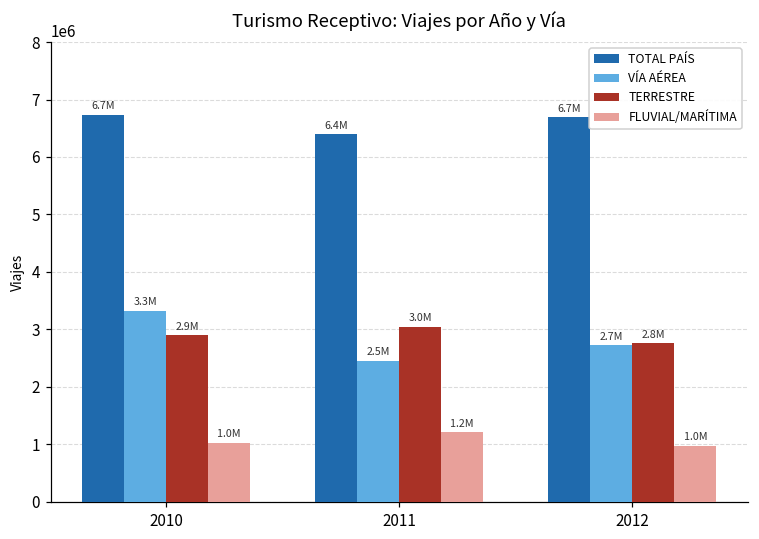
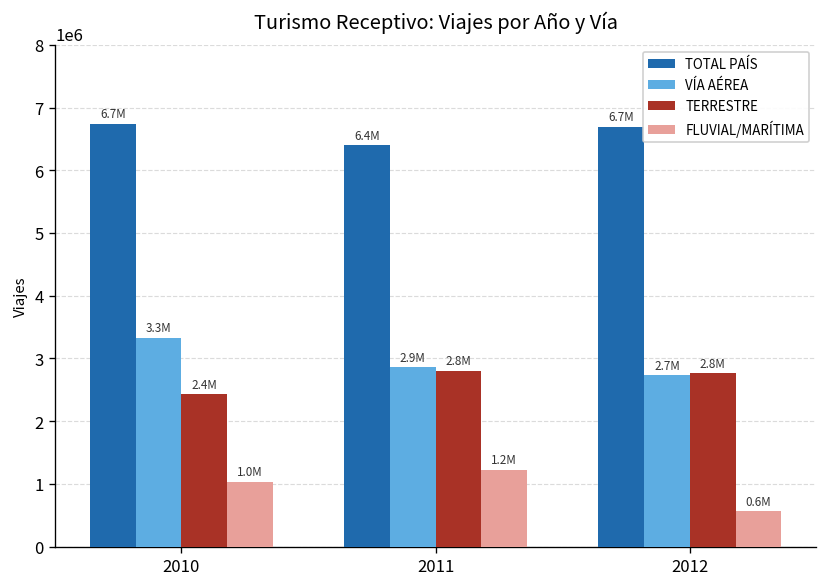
TERRESTRE, 2010: 2.9M -> 2.4M
VÍA AÉREA, 2011: 2.5M -> 2.9M
TERRESTRE, 2011: 3.0M -> 2.8M
FLUVIAL/MARÍTIMA, 2012: 1.0M -> 0.6M
